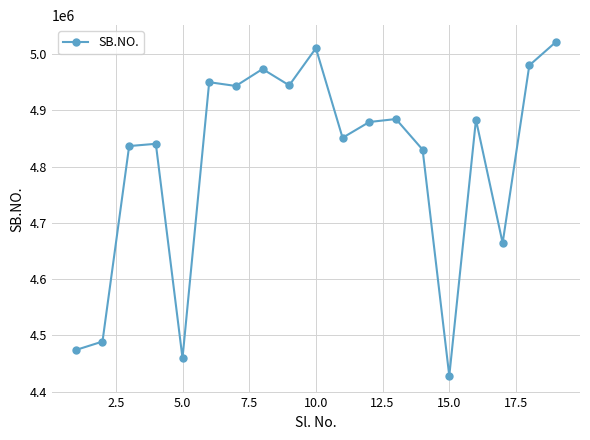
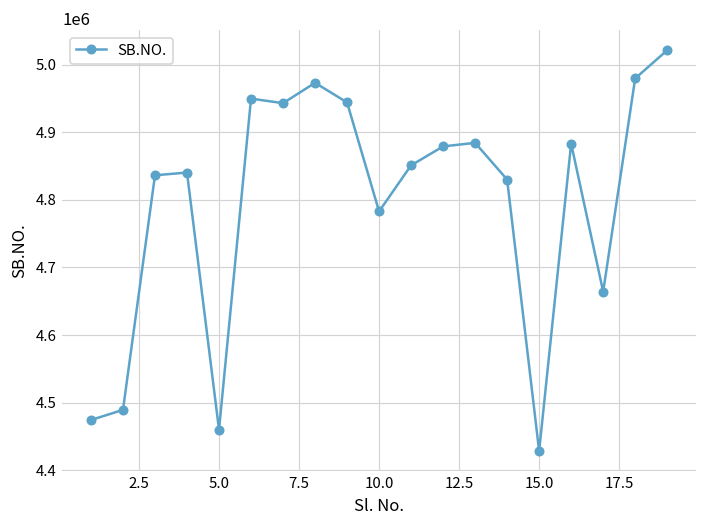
10.0: 5010000 -> 4780000
